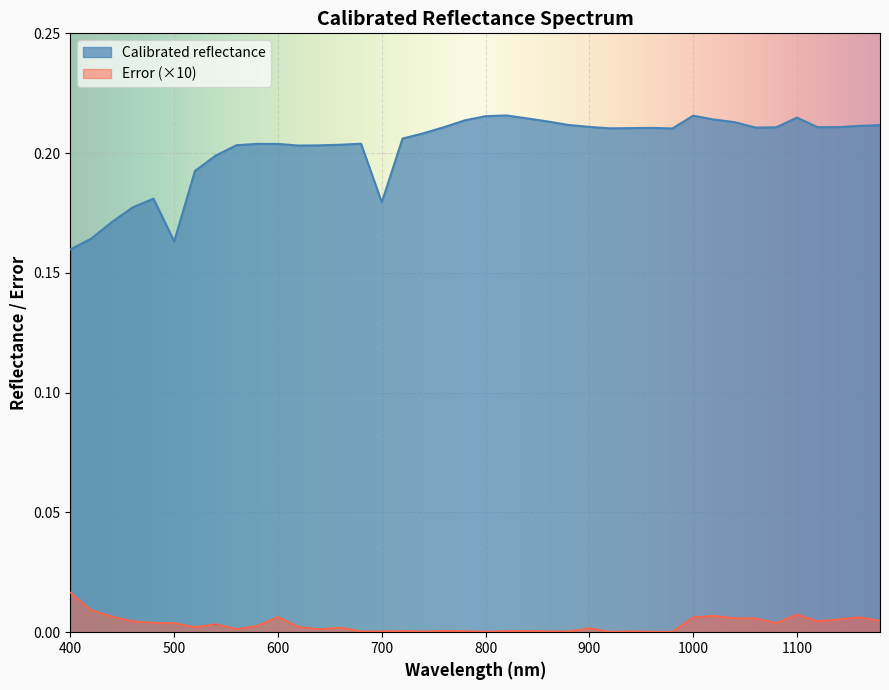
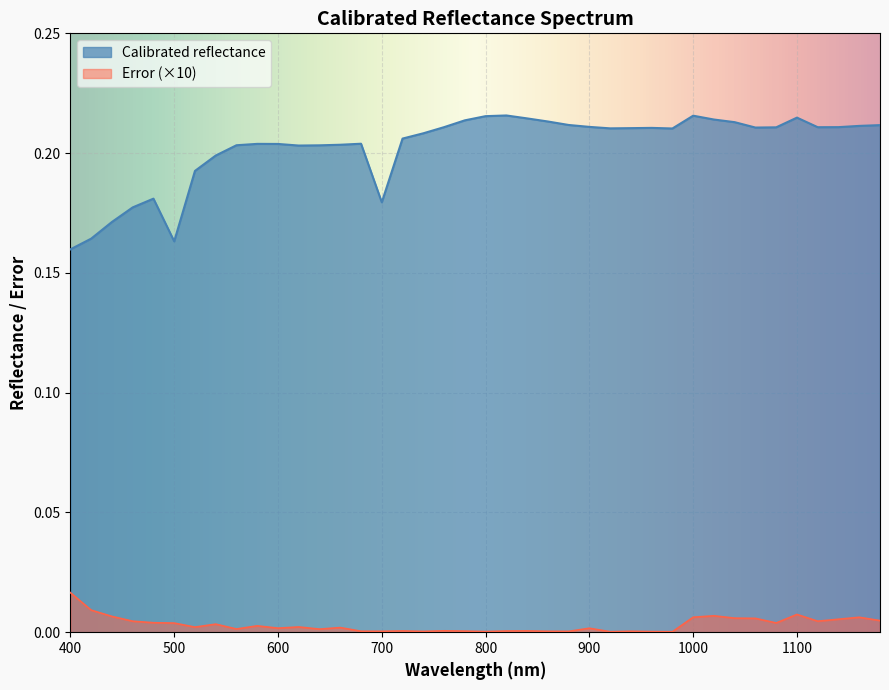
Error (×10), 600: 0.006 -> 0.002
